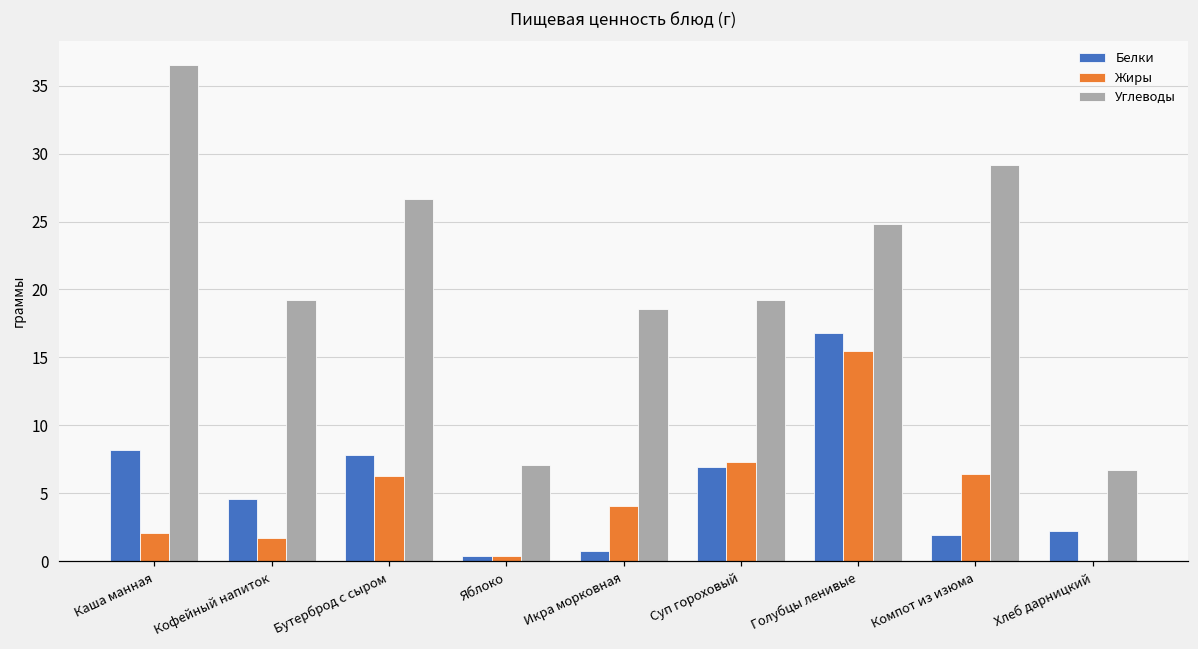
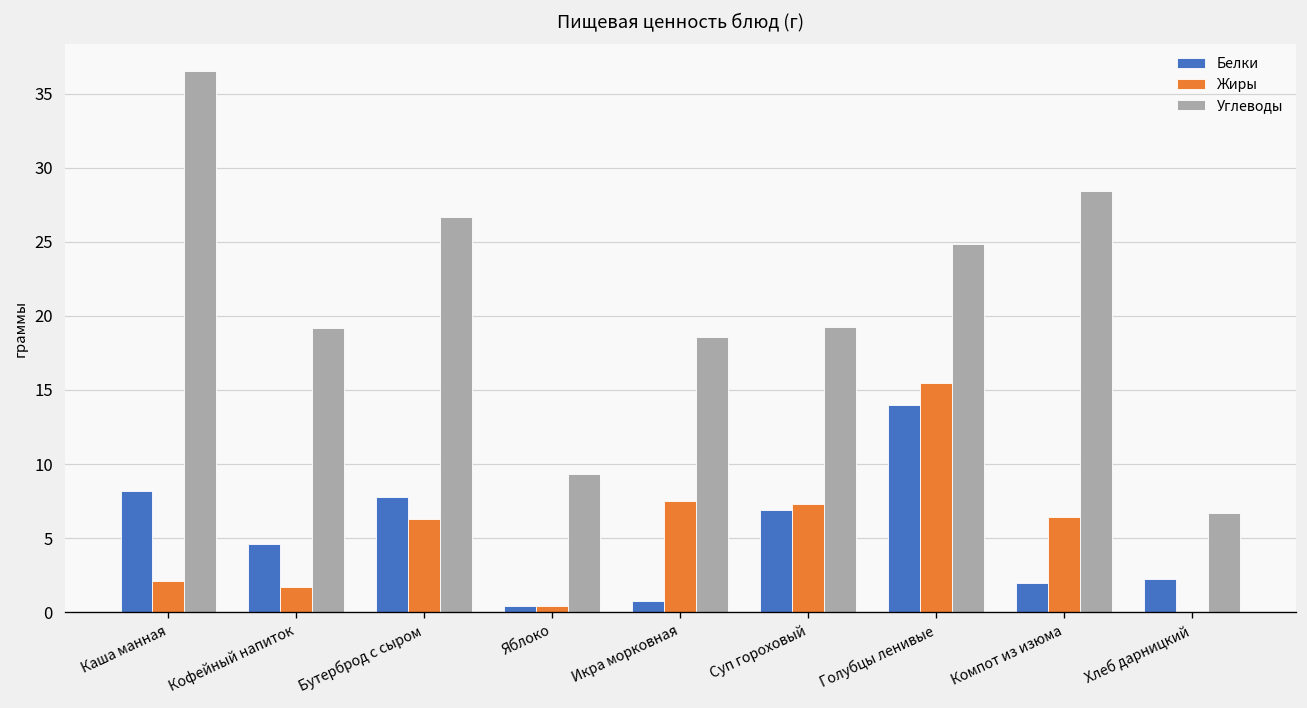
Углеводы, Яблоко: 7.1 -> 9.3
Жиры, Икра морковная: 4.1 -> 7.5
Белки, Голубцы ленивые: 16.8 -> 14.0
Углеводы, Компот из изюма: 29.2 -> 28.4
